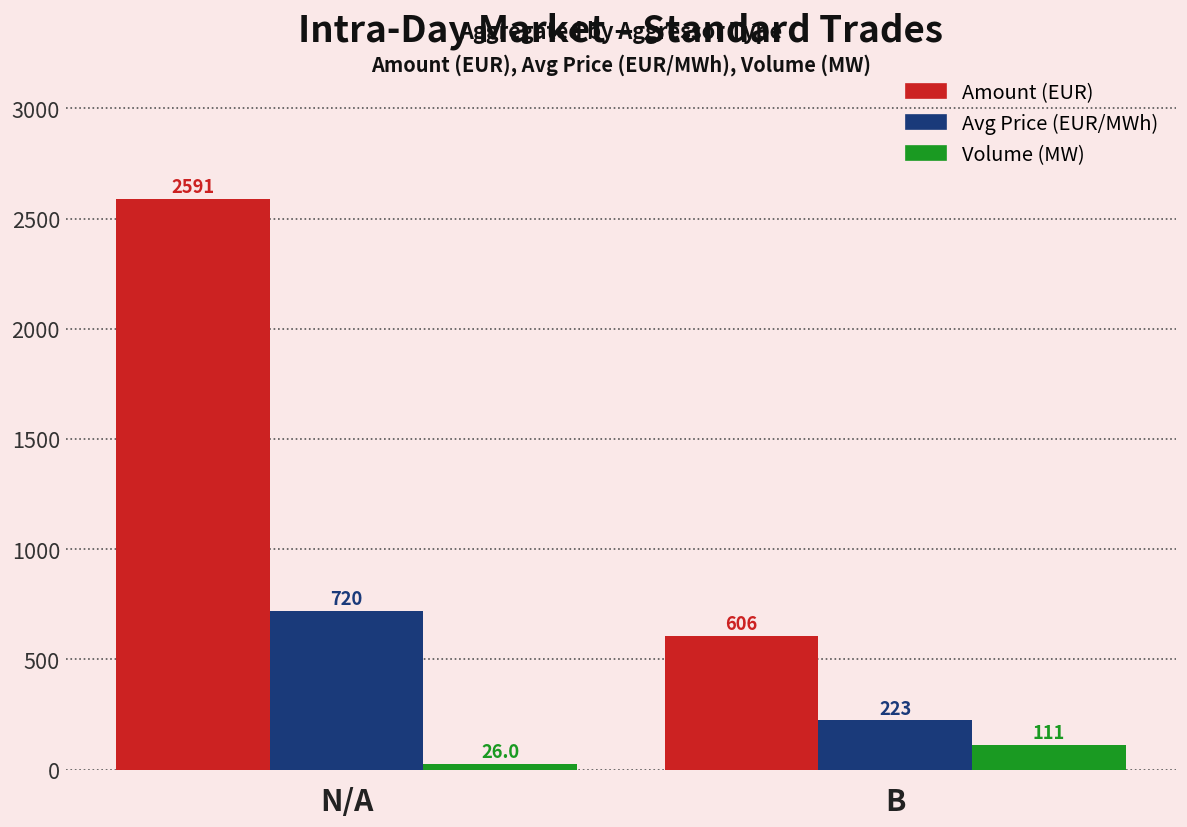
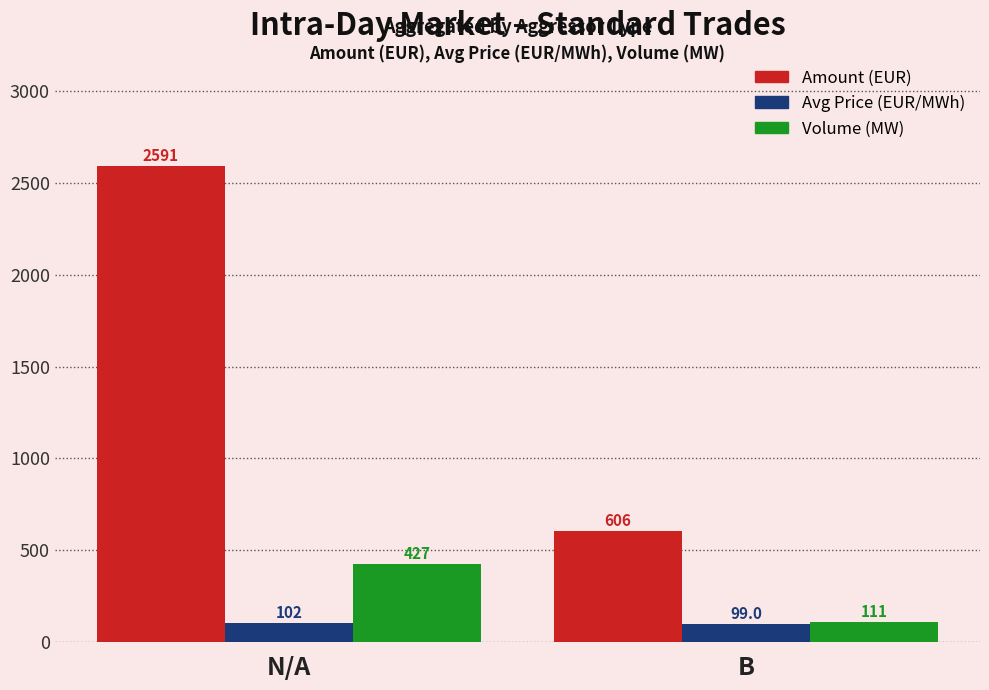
Avg Price (EUR/MWh), N/A: 720 -> 102
Volume (MW), N/A: 26.0 -> 427
Avg Price (EUR/MWh), B: 223 -> 99.0
